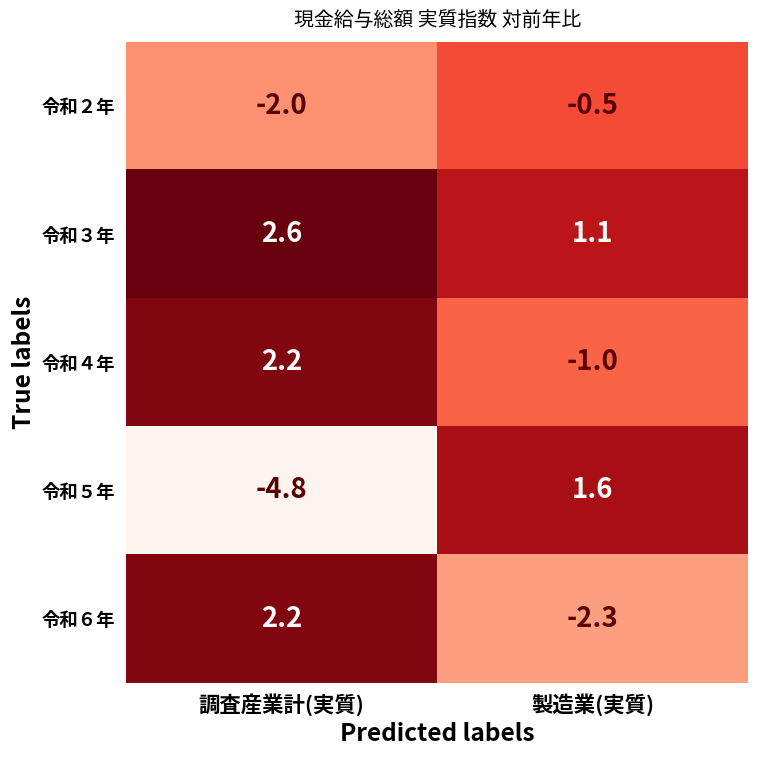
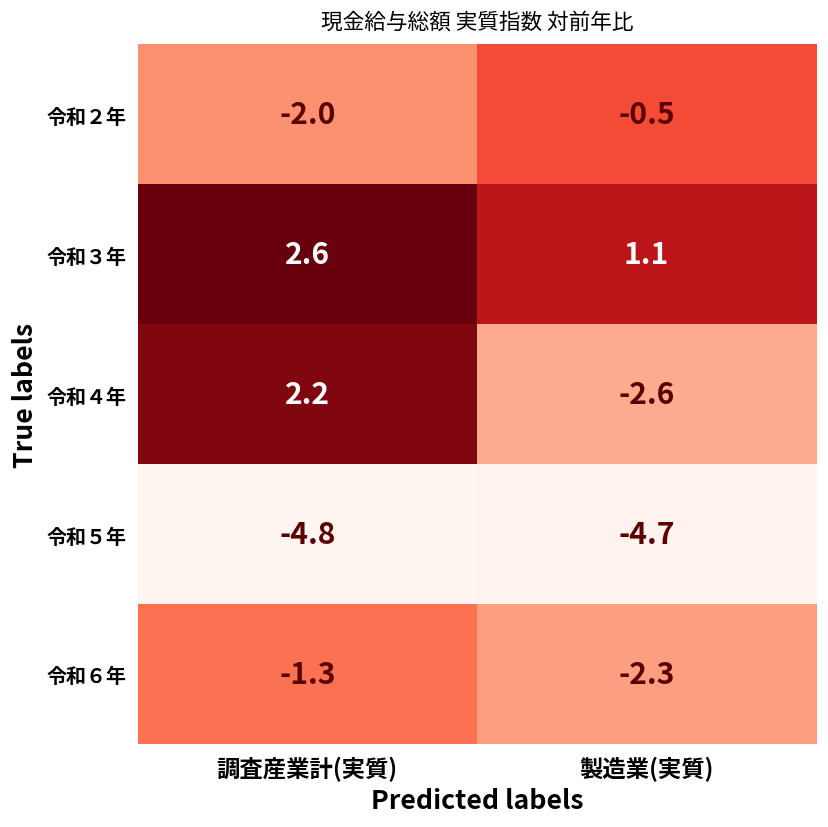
令和４年, 製造業(実質): -1.0 -> -2.6
令和５年, 製造業(実質): 1.6 -> -4.7
令和６年, 調査産業計(実質): 2.2 -> -1.3
